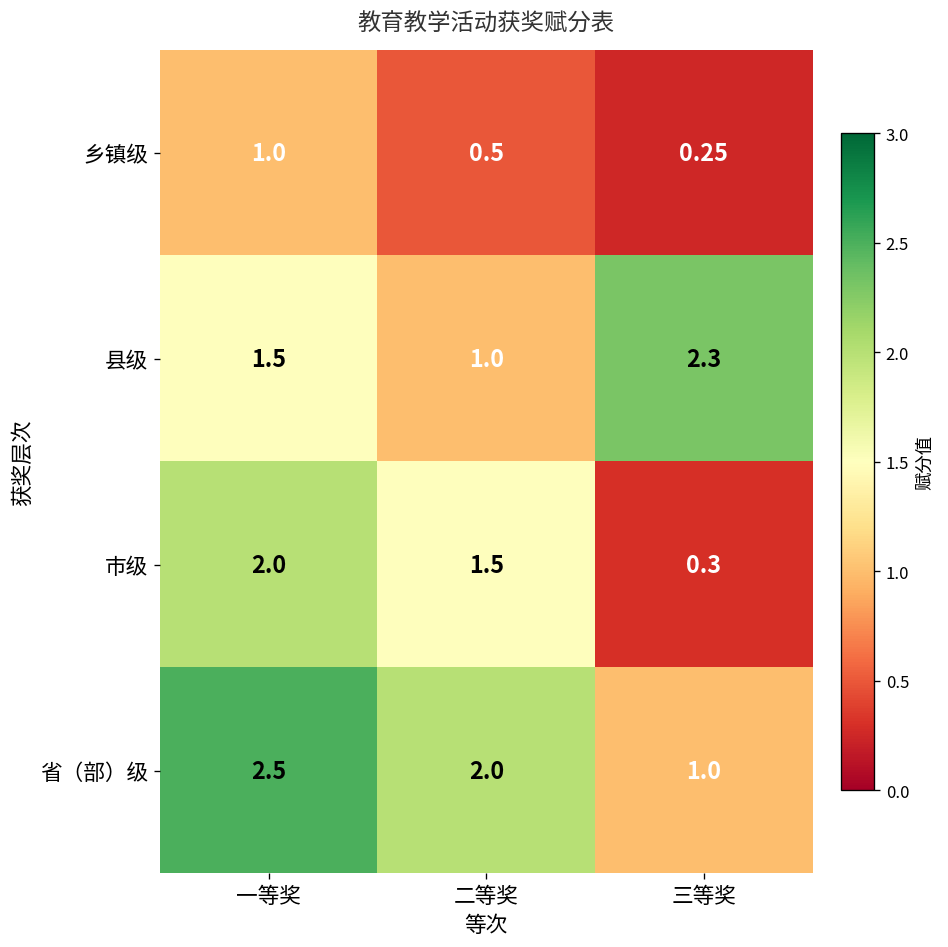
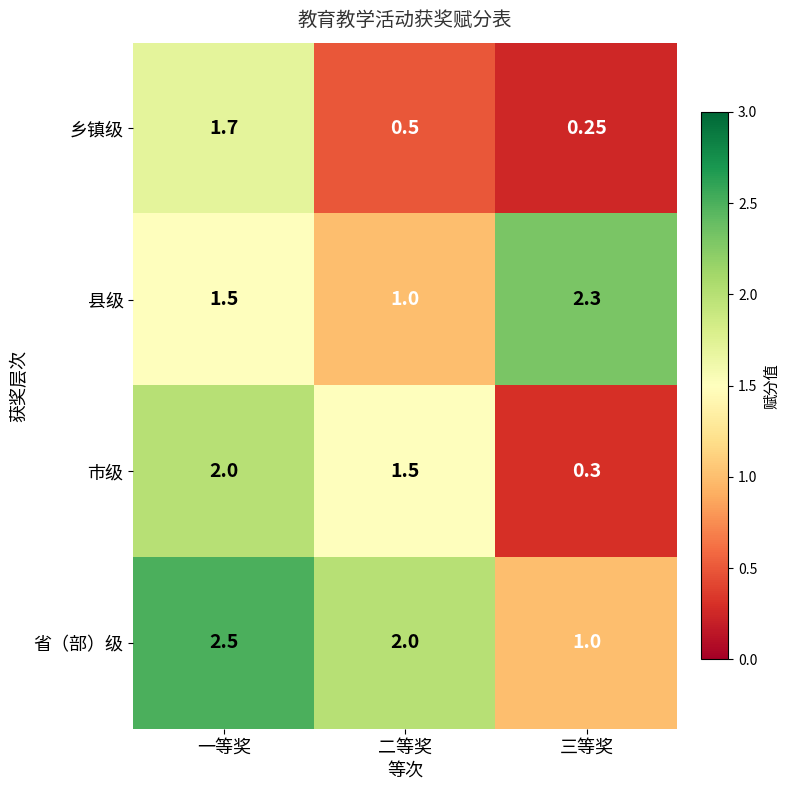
乡镇级, 一等奖: 1.0 -> 1.7
